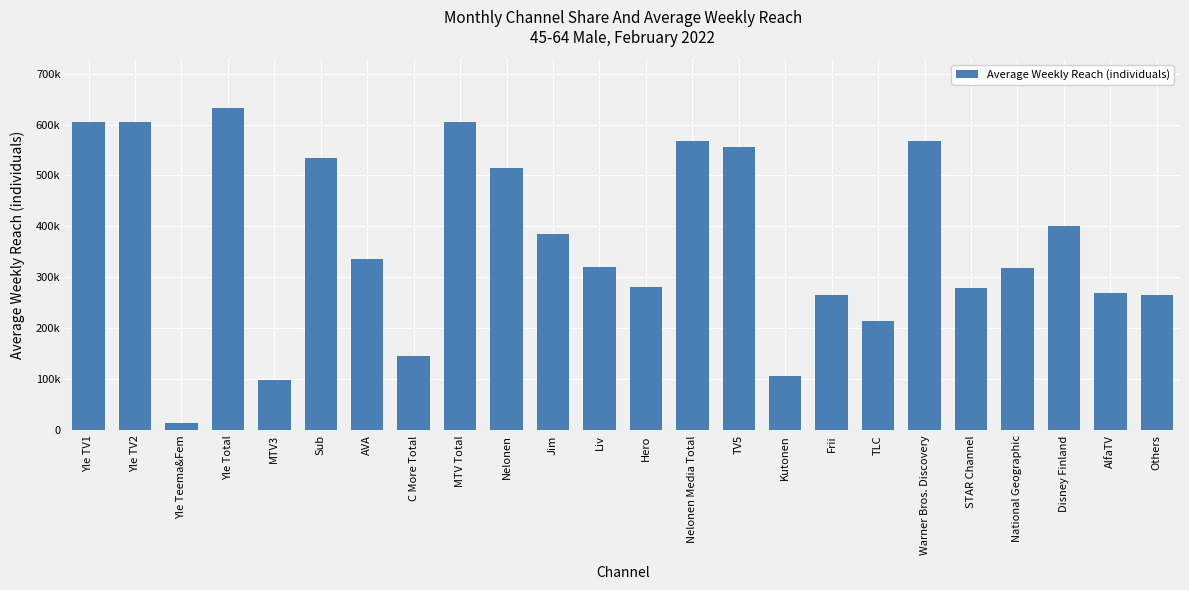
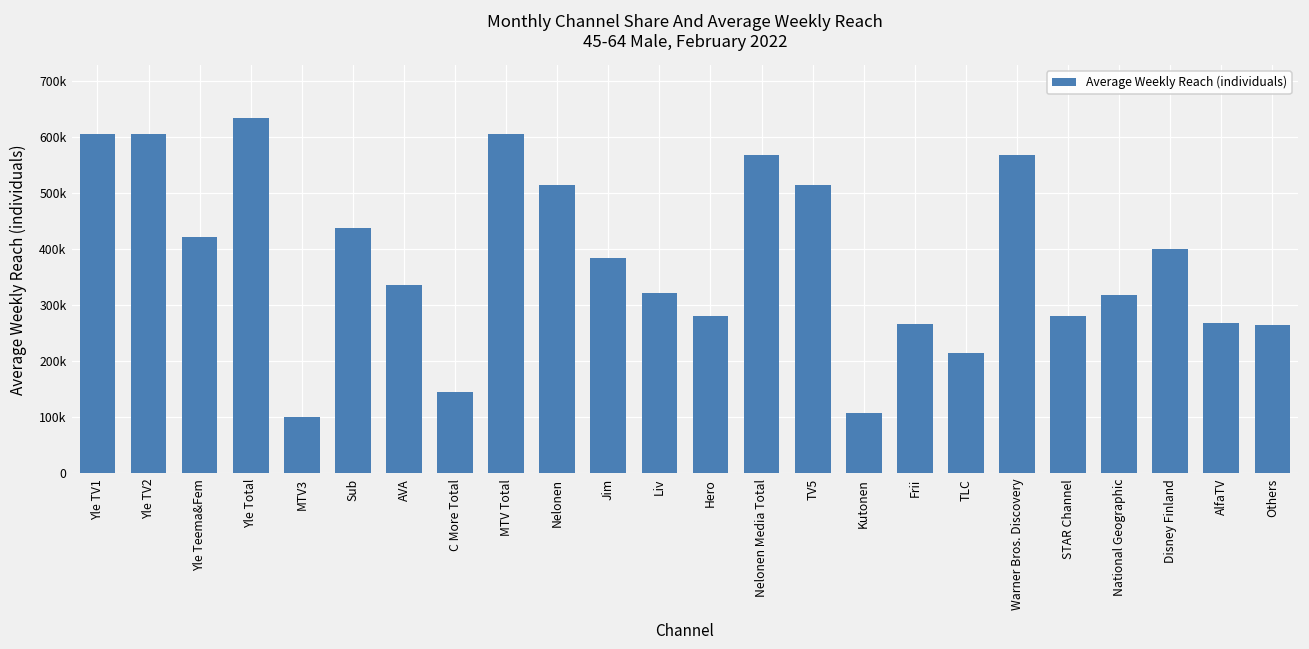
Yle Teema&Fem: 10000 -> 420000
Sub: 530000 -> 440000
TV5: 560000 -> 520000
